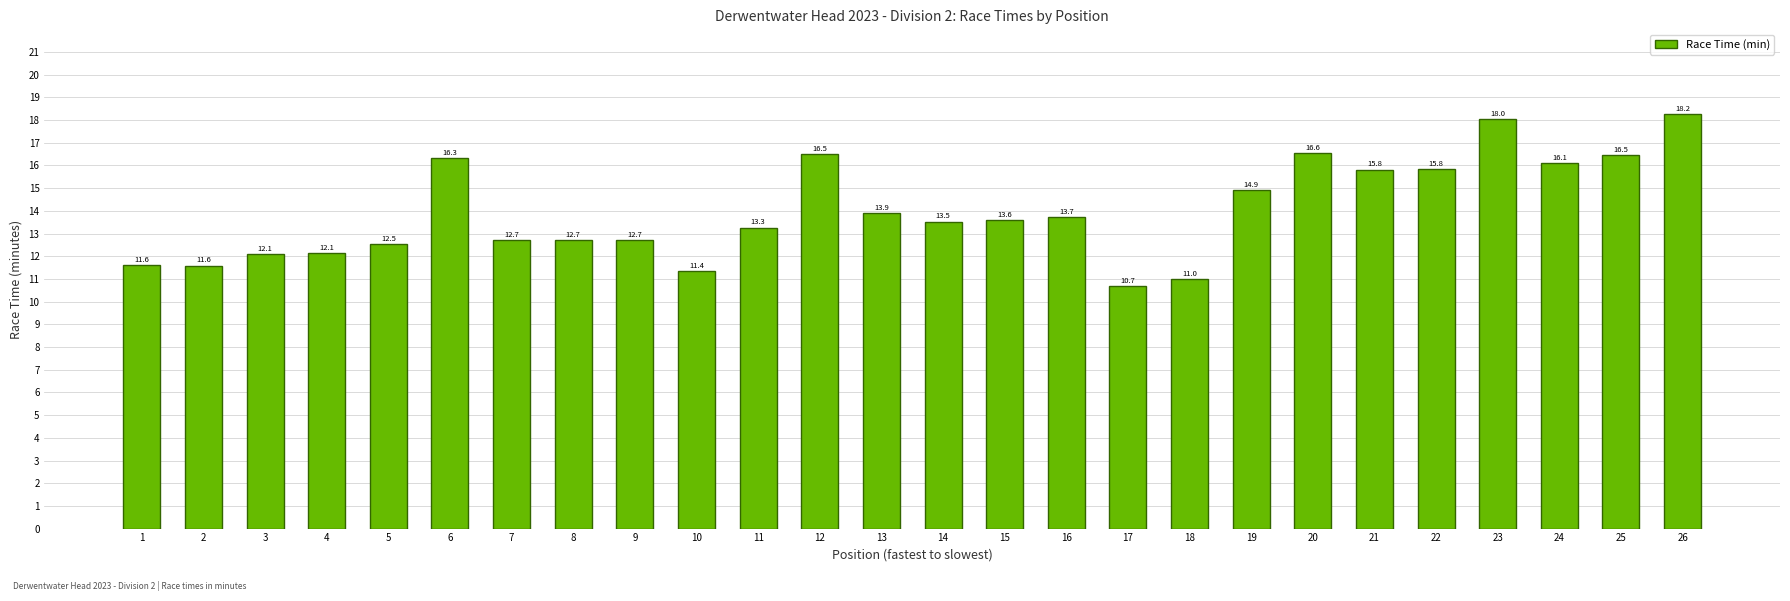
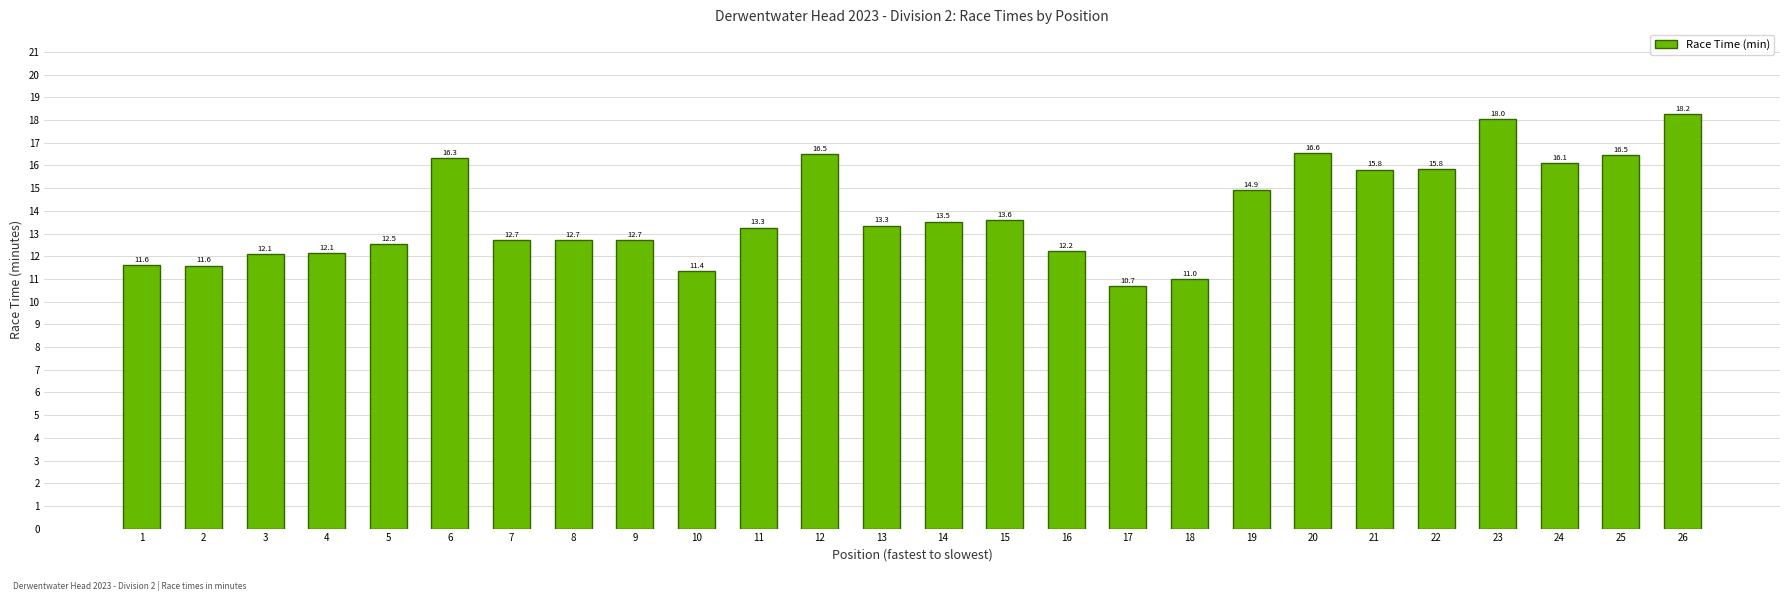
13: 13.9 -> 13.3
16: 13.7 -> 12.2
